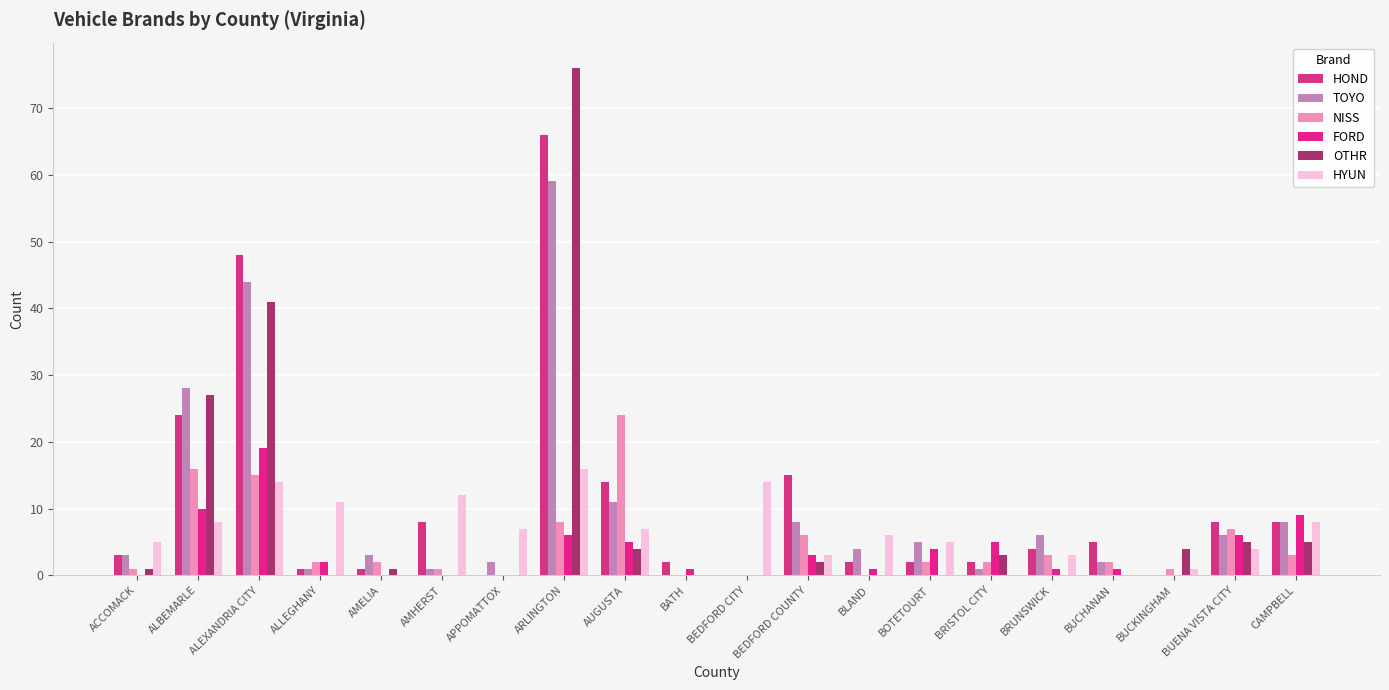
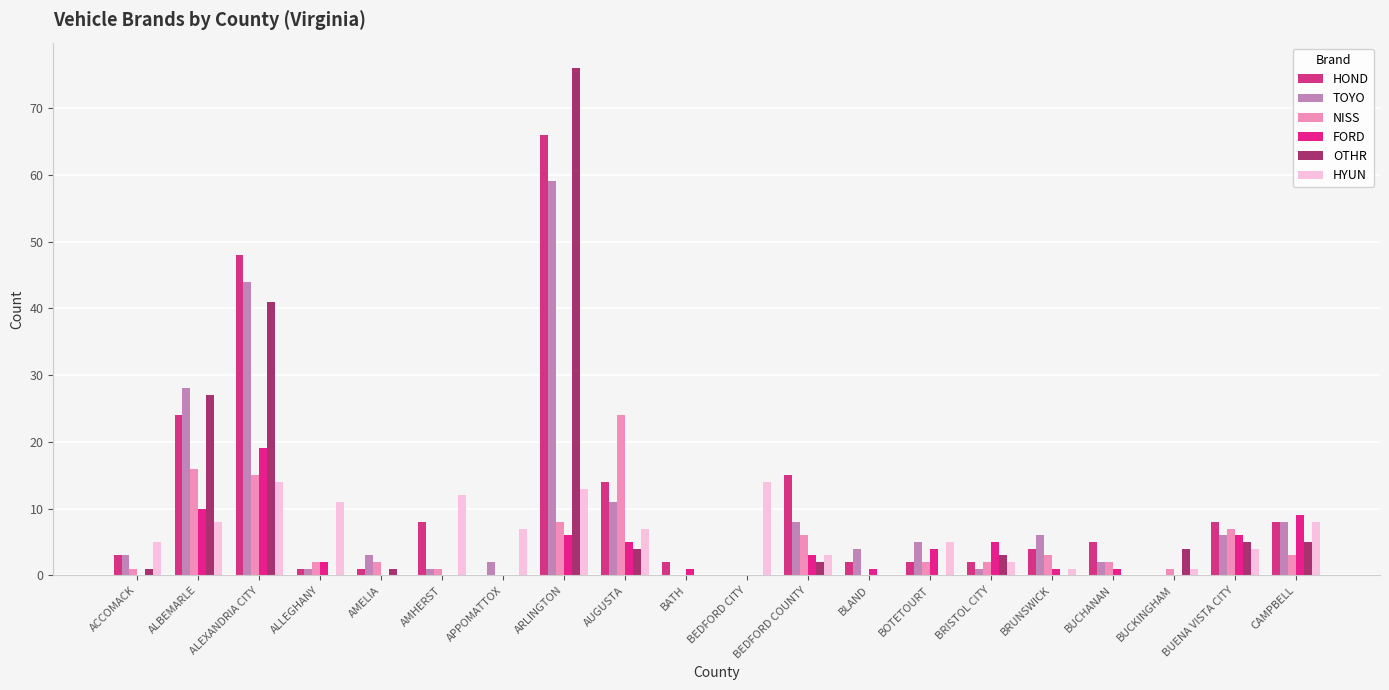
HYUN, ARLINGTON: 16 -> 13
HYUN, BLAND: 6 -> 0
HYUN, BRISTOL CITY: 0 -> 2
HYUN, BRUNSWICK: 3 -> 1
